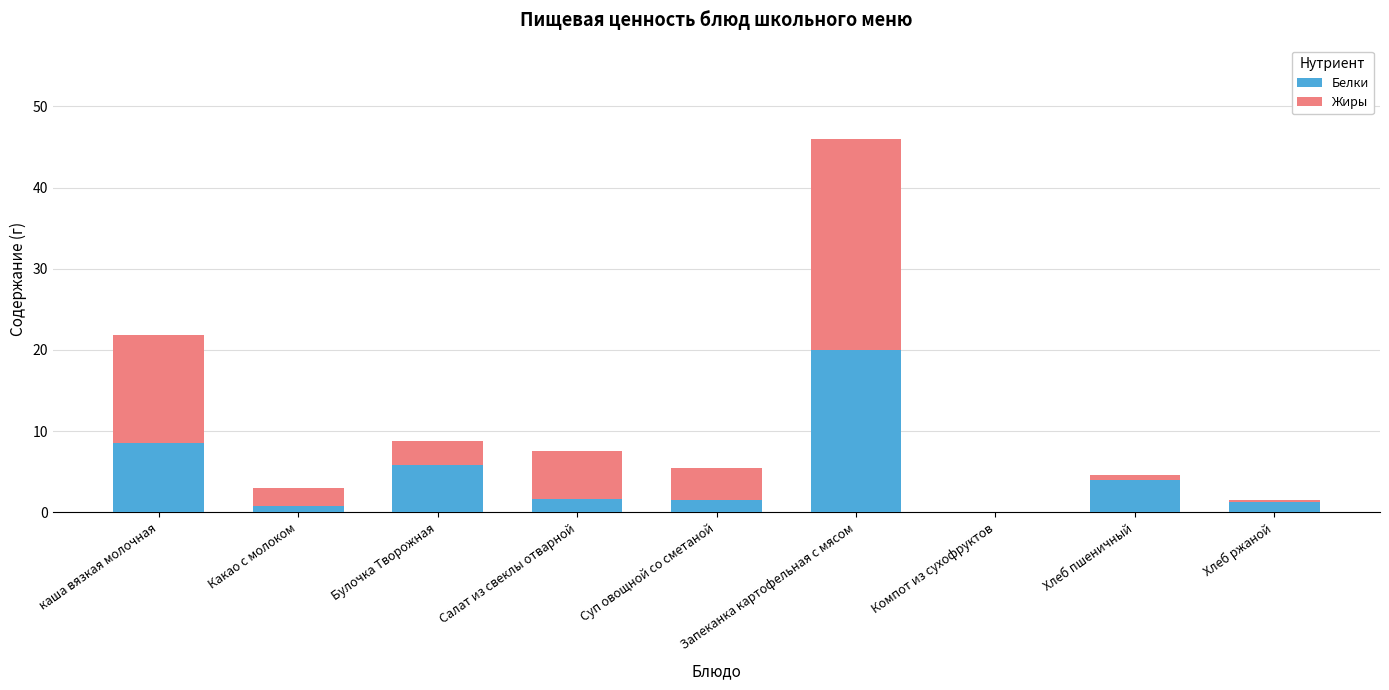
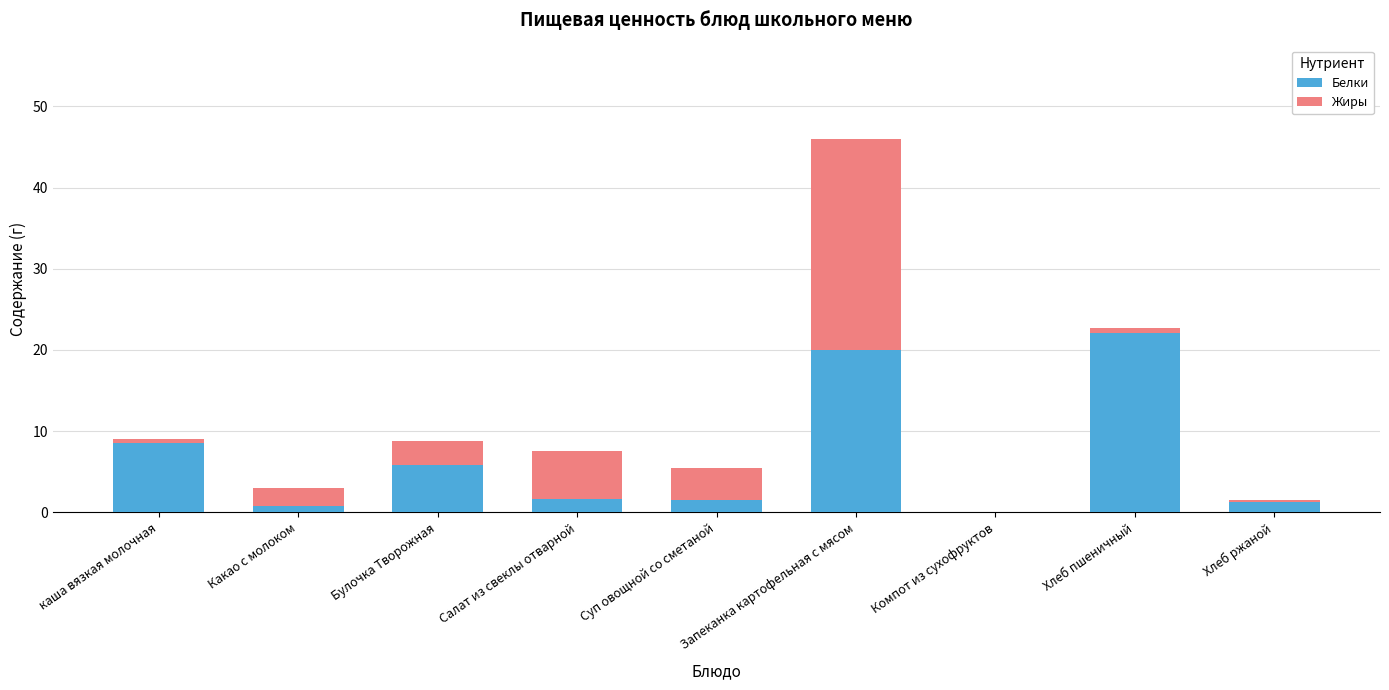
Жиры, каша вязкая молочная: 13 -> 1
Белки, Хлеб пшеничный: 4 -> 22
